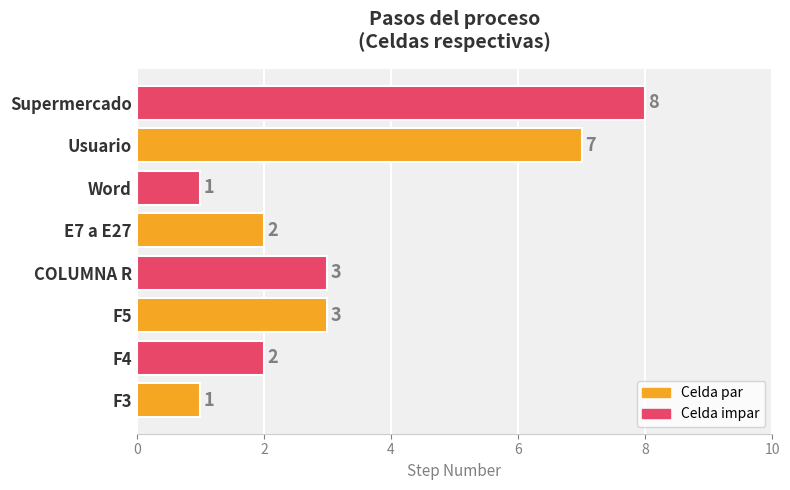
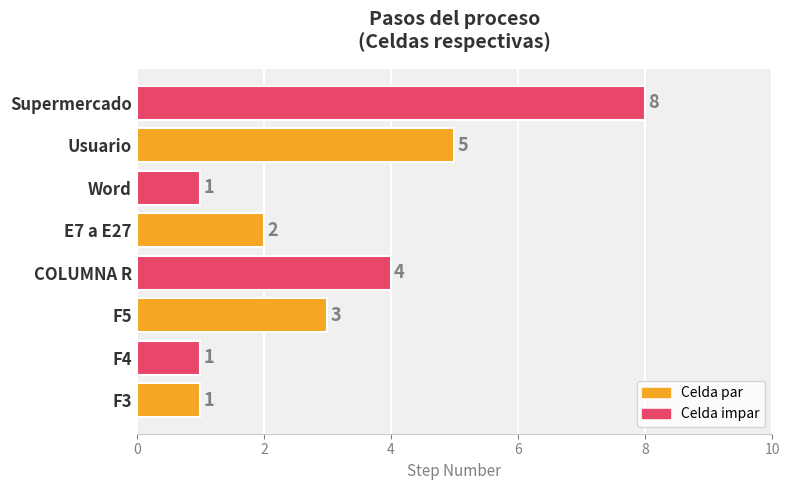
Usuario: 7 -> 5
COLUMNA R: 3 -> 4
F4: 2 -> 1
